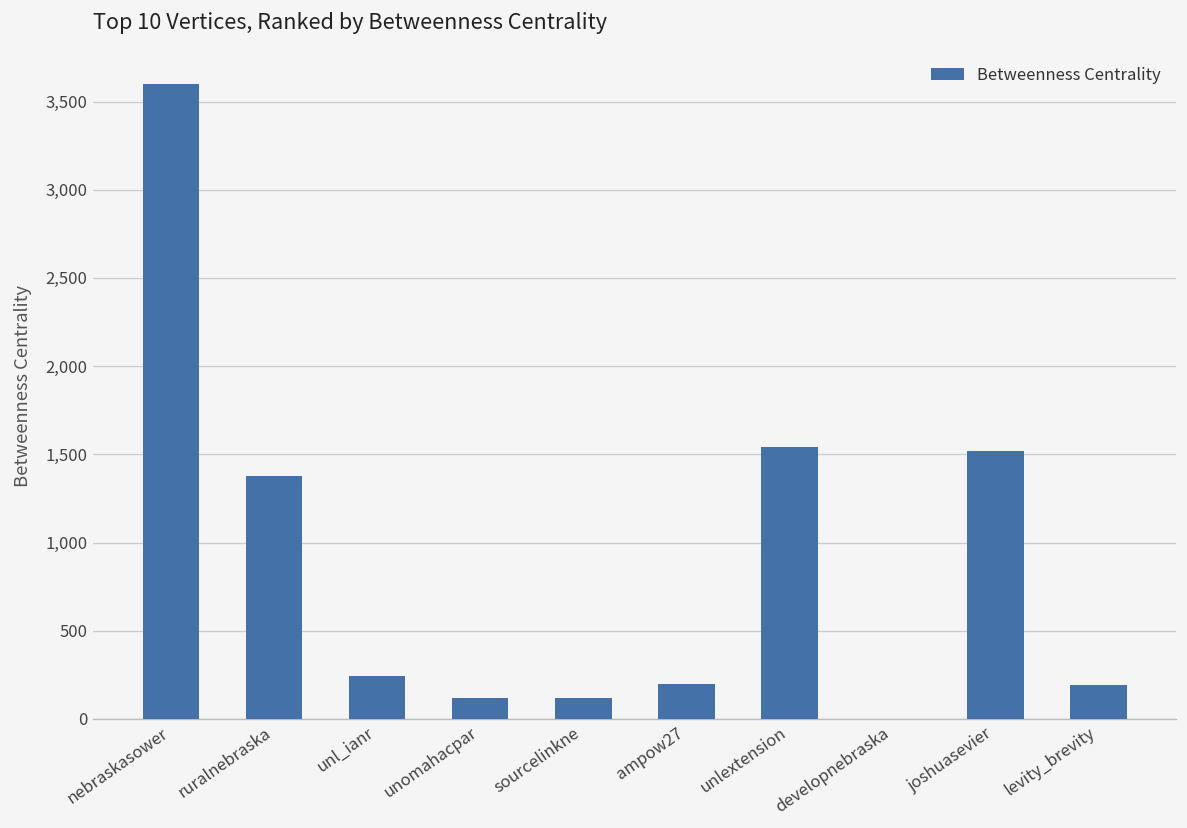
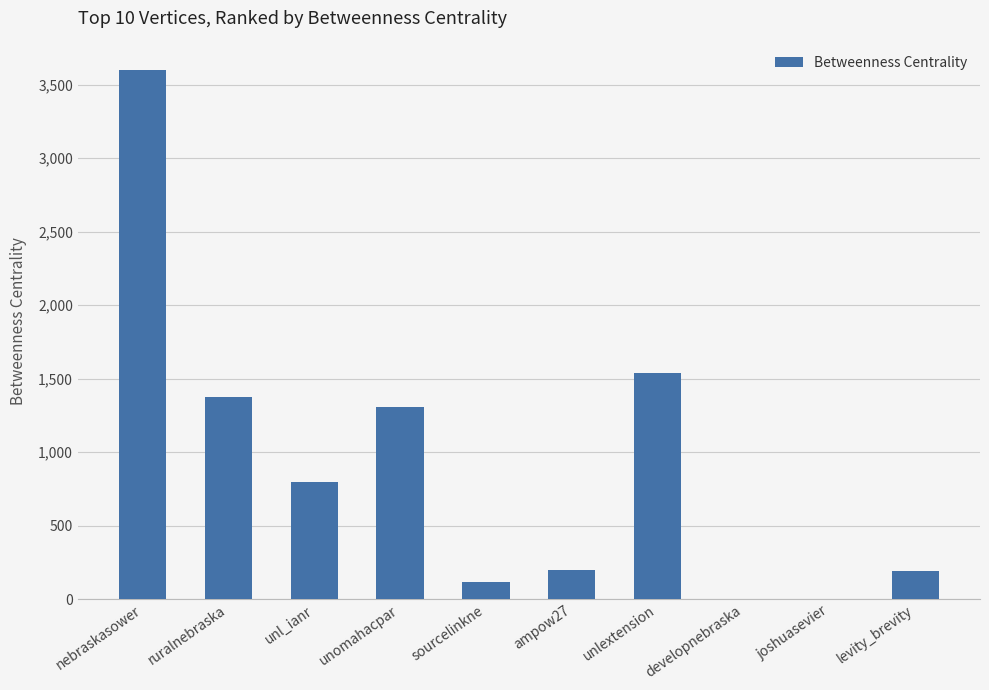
unl_ianr: 240 -> 800
unomahacpar: 120 -> 1,310
joshuasevier: 1,520 -> 0
